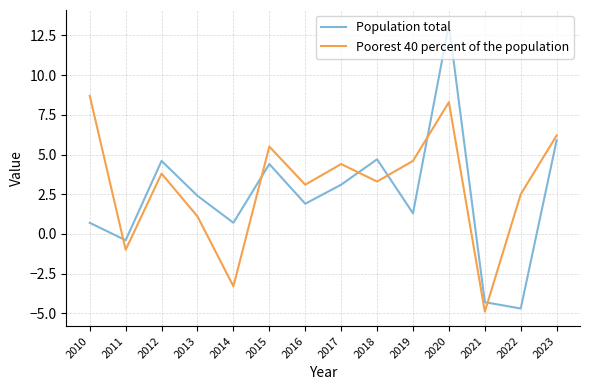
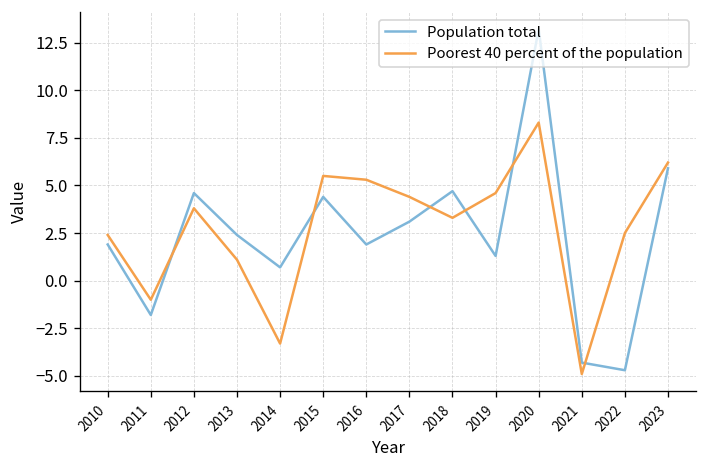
Population total, 2010: 0.7 -> 1.9
Poorest 40 percent of the population, 2010: 8.7 -> 2.4
Population total, 2011: -0.4 -> -1.8
Poorest 40 percent of the population, 2016: 3.1 -> 5.3
